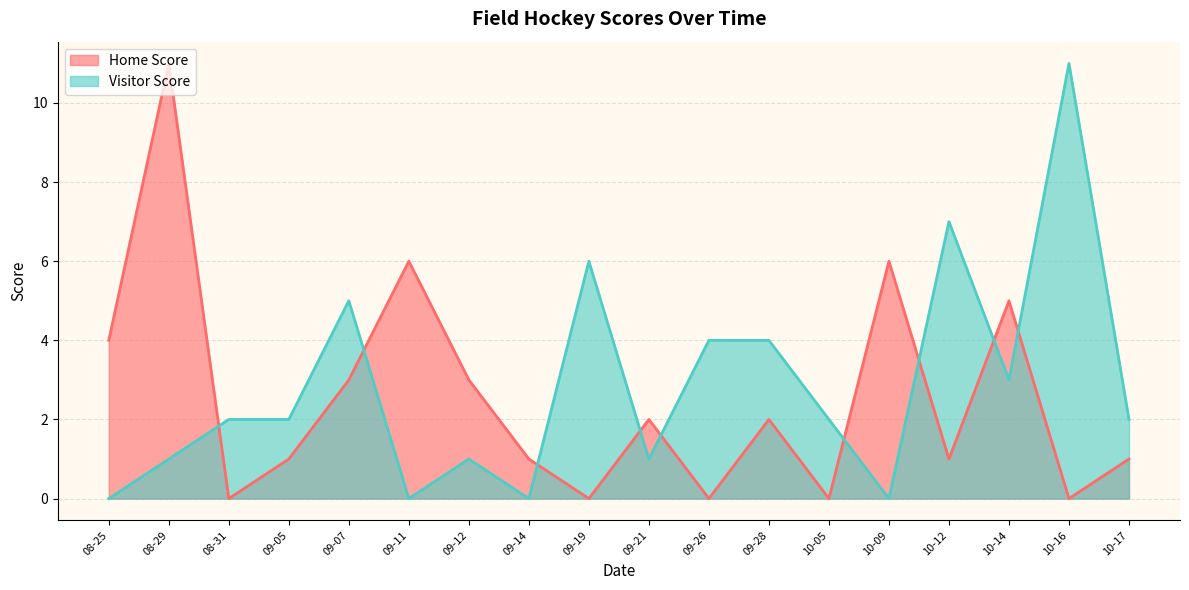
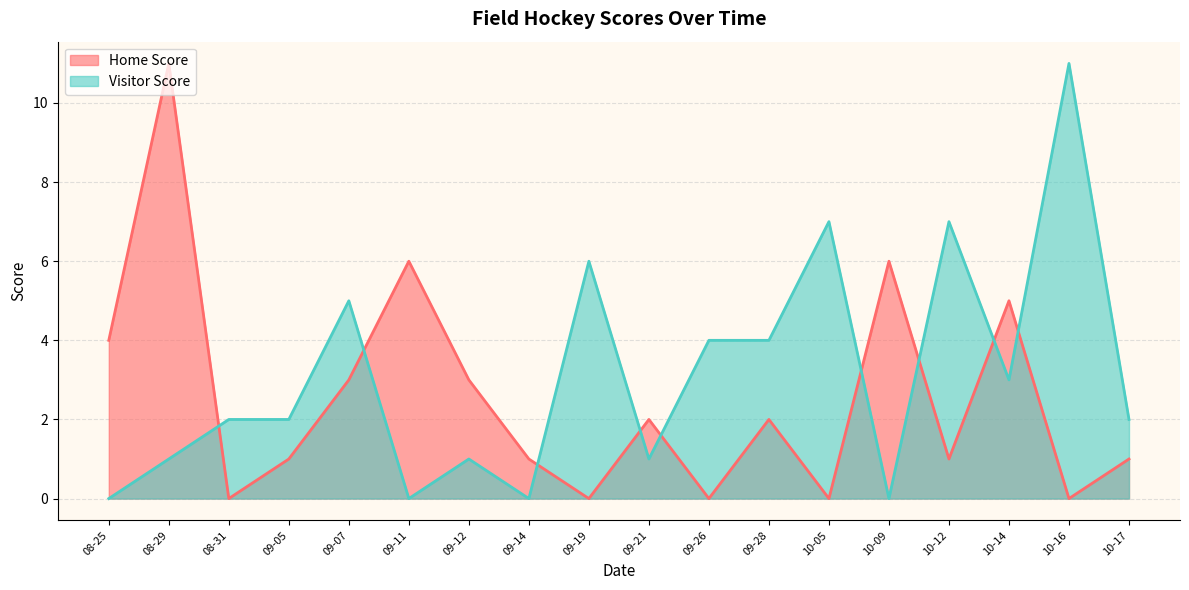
Visitor Score, 10-05: 2 -> 7
